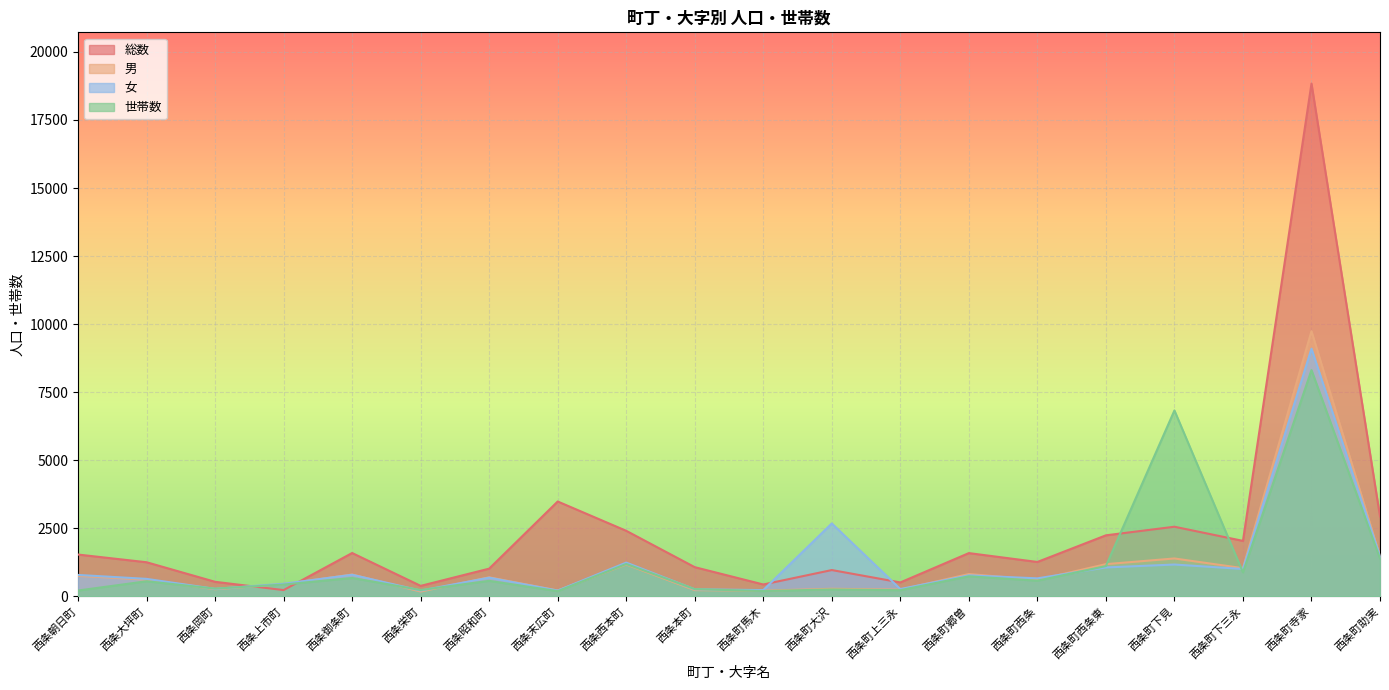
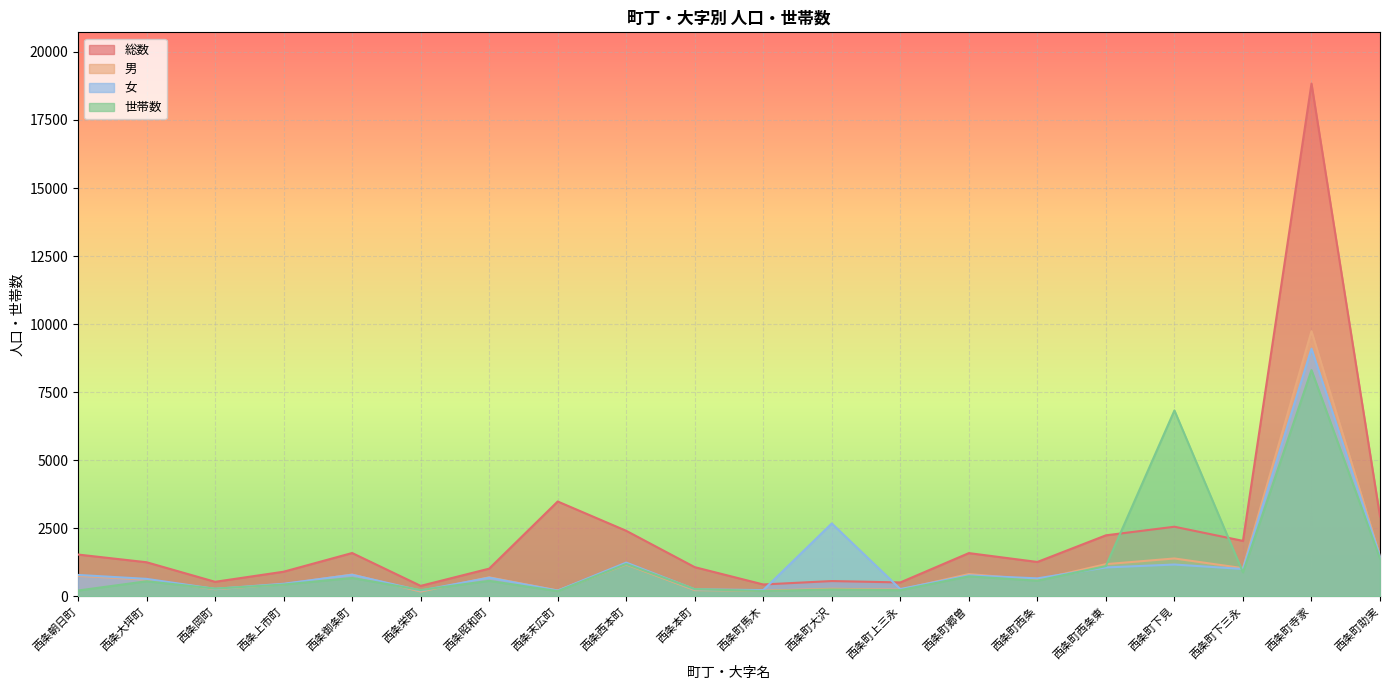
総数, 西条上市町: 200 -> 900
総数, 西条町大沢: 1000 -> 600
